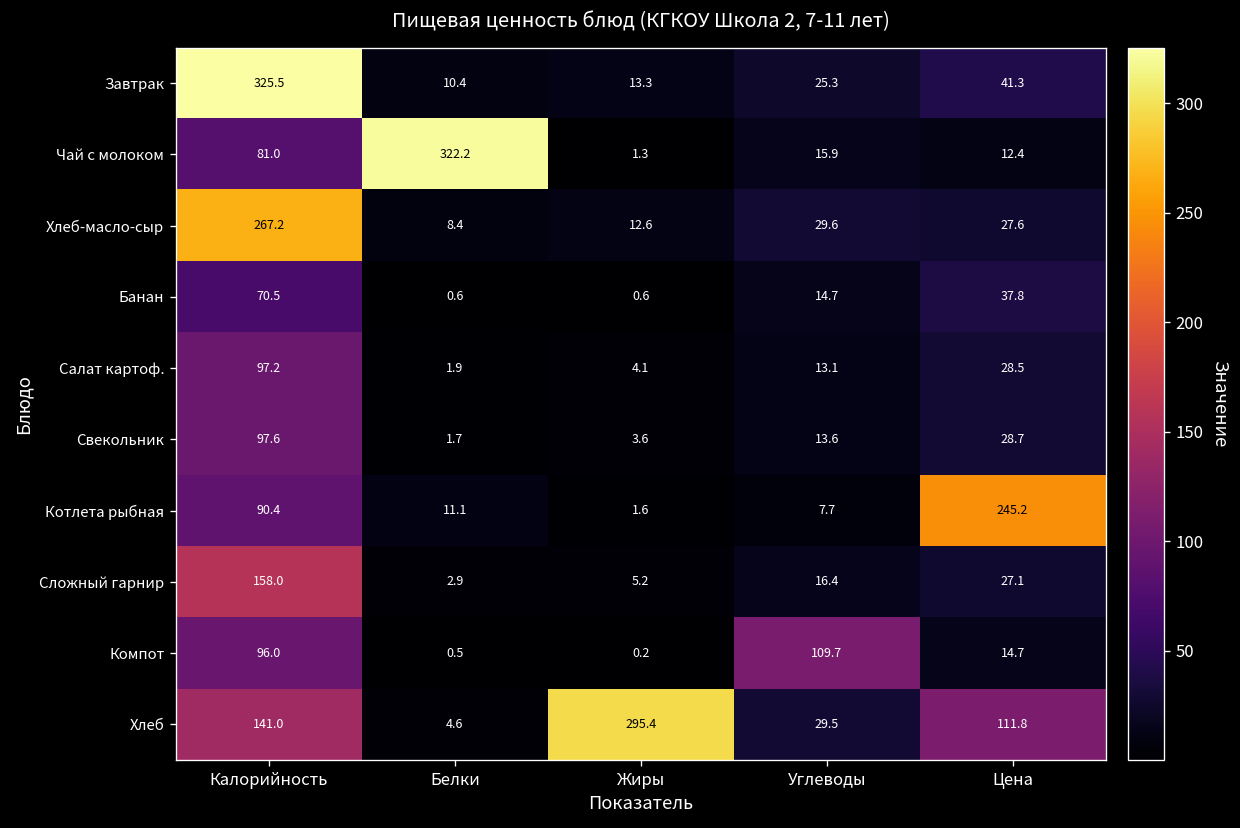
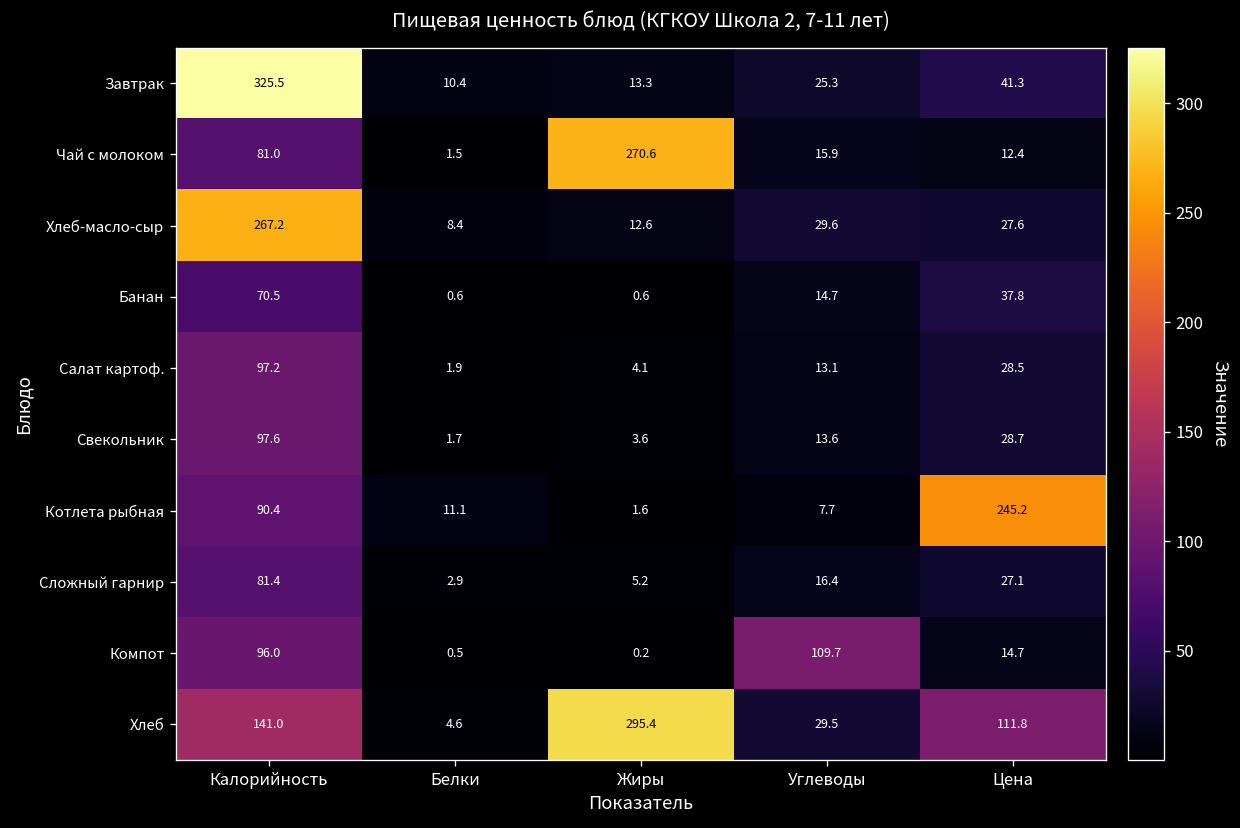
Чай с молоком, Белки: 322.2 -> 1.5
Чай с молоком, Жиры: 1.3 -> 270.6
Сложный гарнир, Калорийность: 158.0 -> 81.4
